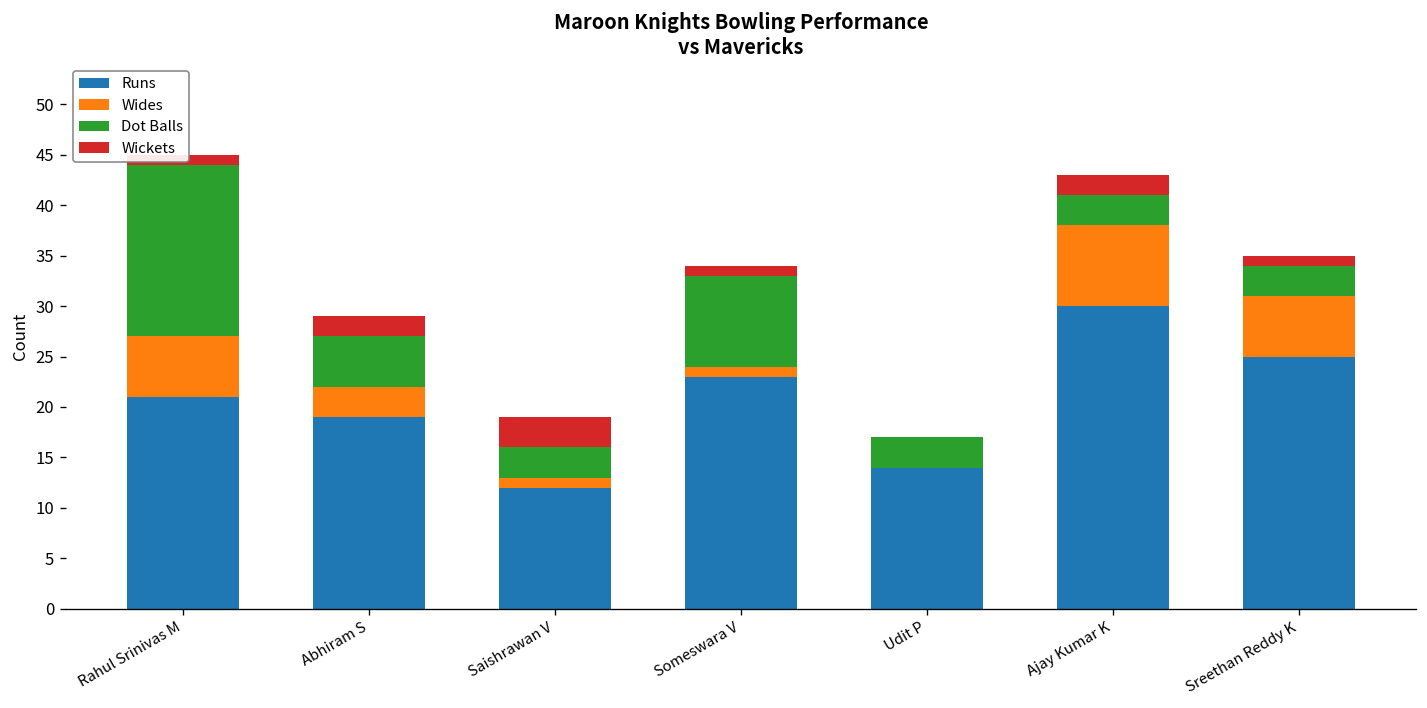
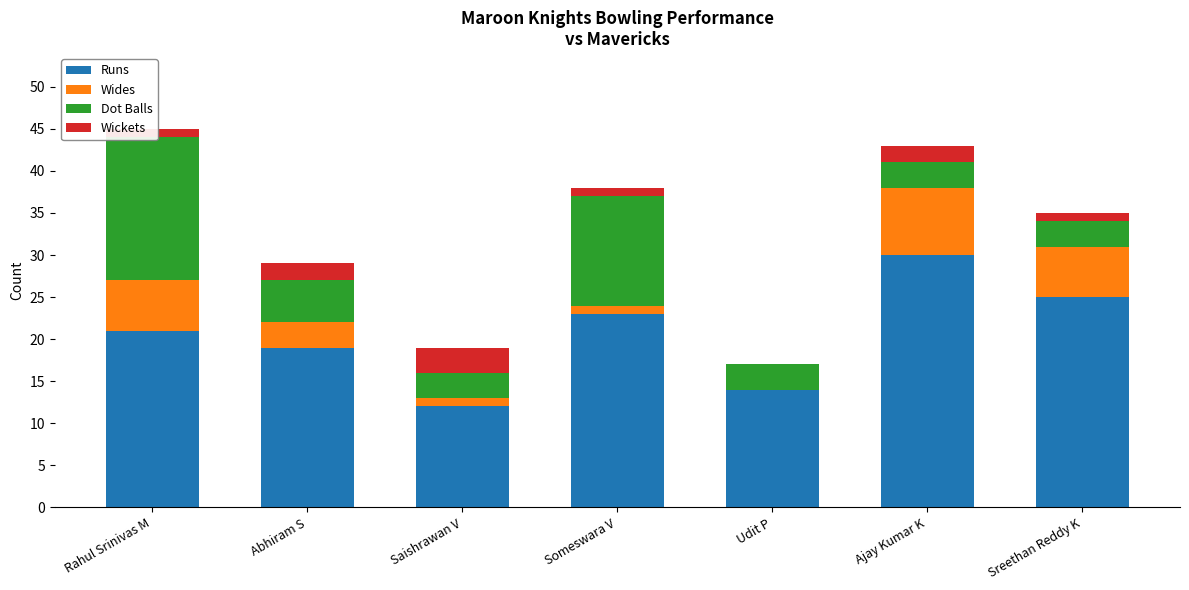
Dot Balls, Someswara V: 9 -> 13
